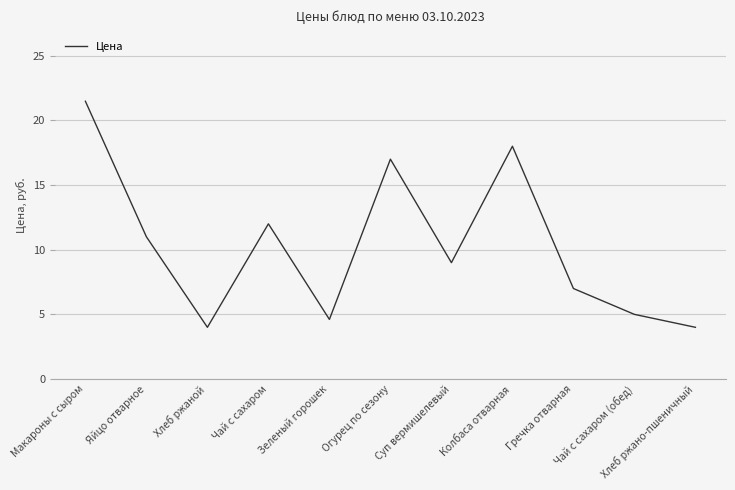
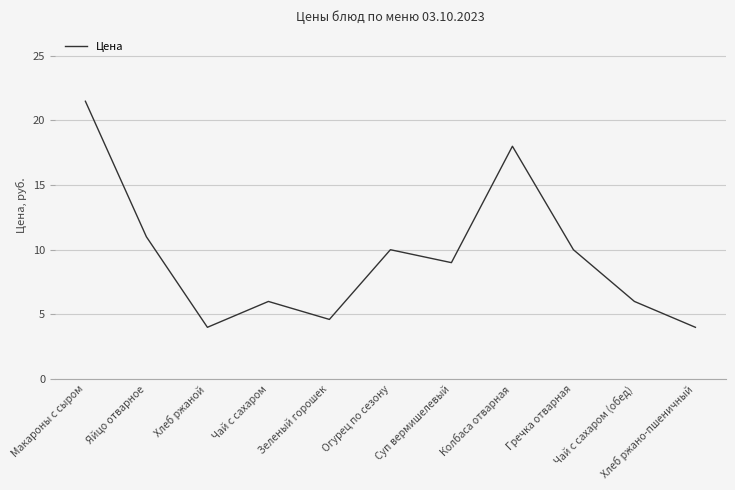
Чай с сахаром: 12 -> 6
Огурец по сезону: 17 -> 10
Гречка отварная: 7 -> 10
Чай с сахаром (обед): 5 -> 6
